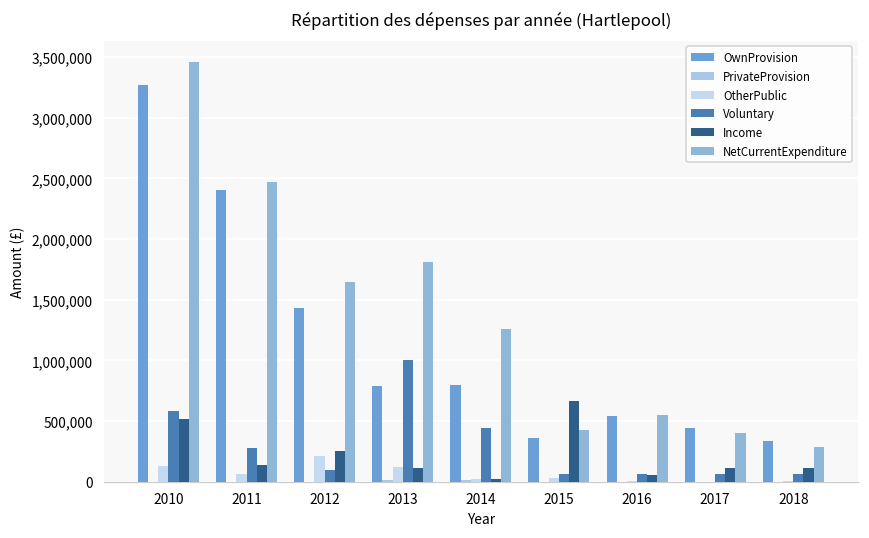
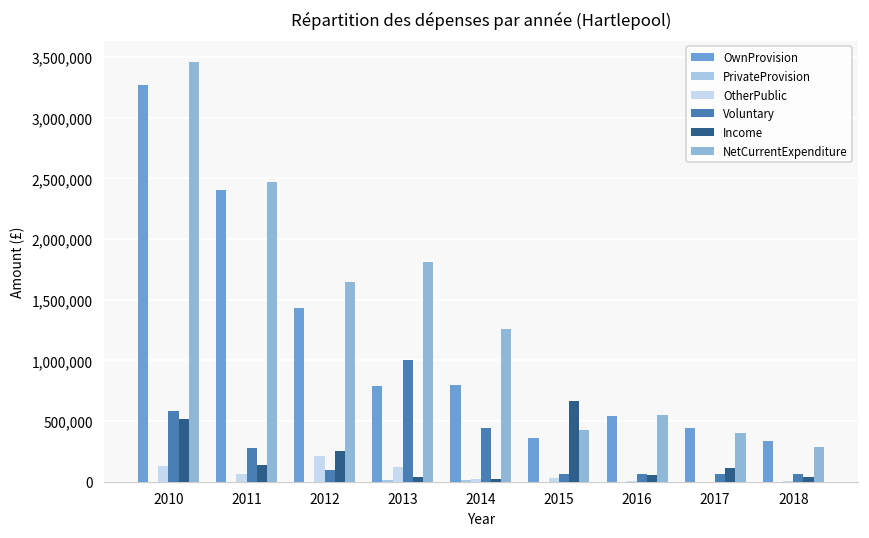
Income, 2013: 120,000 -> 40,000
Income, 2018: 110,000 -> 40,000
